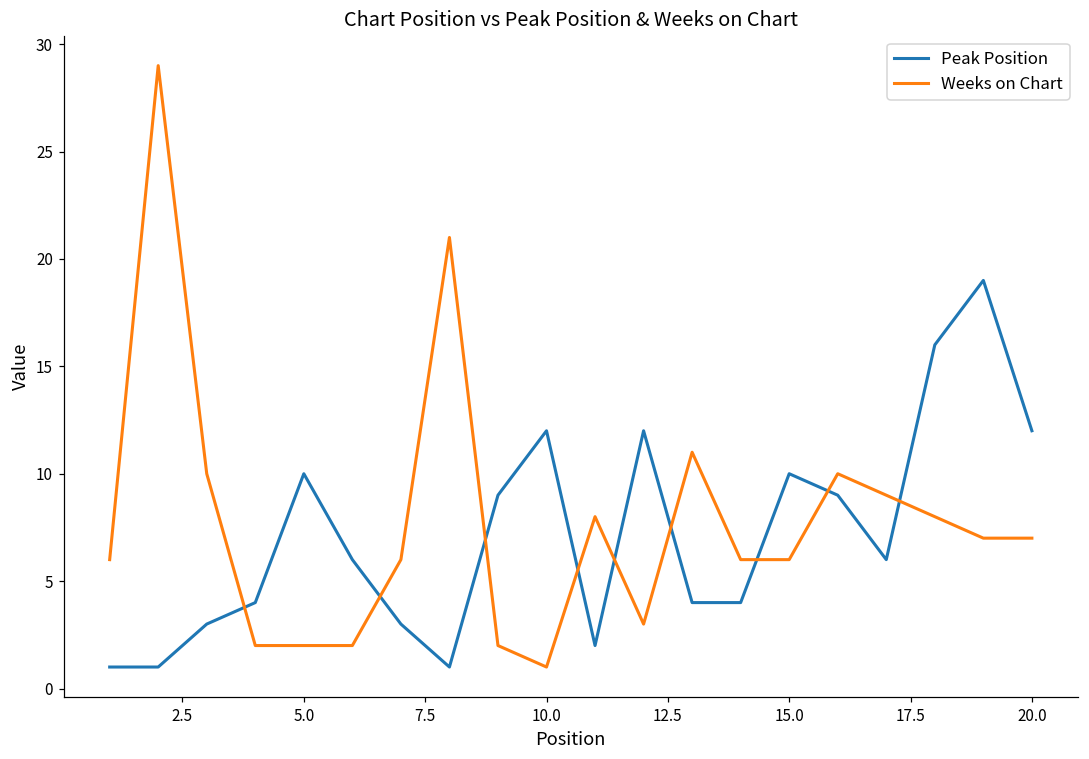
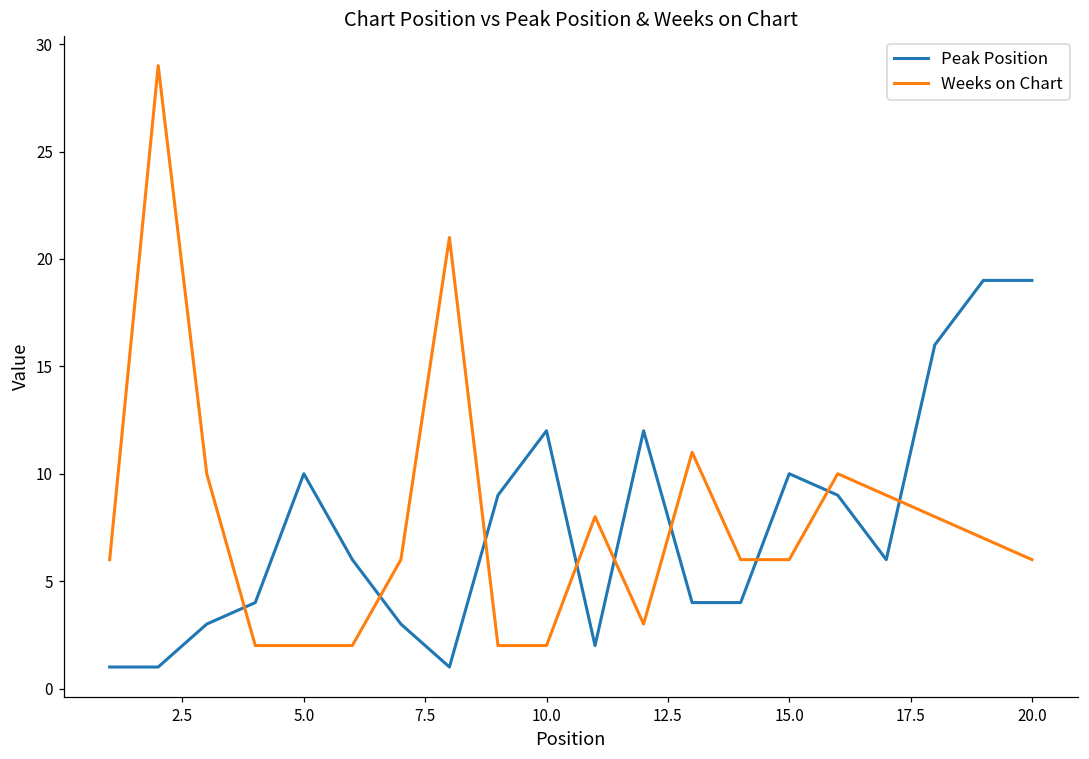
Weeks on Chart, 10.0: 1 -> 2
Peak Position, 20.0: 12 -> 19
Weeks on Chart, 20.0: 7 -> 6
